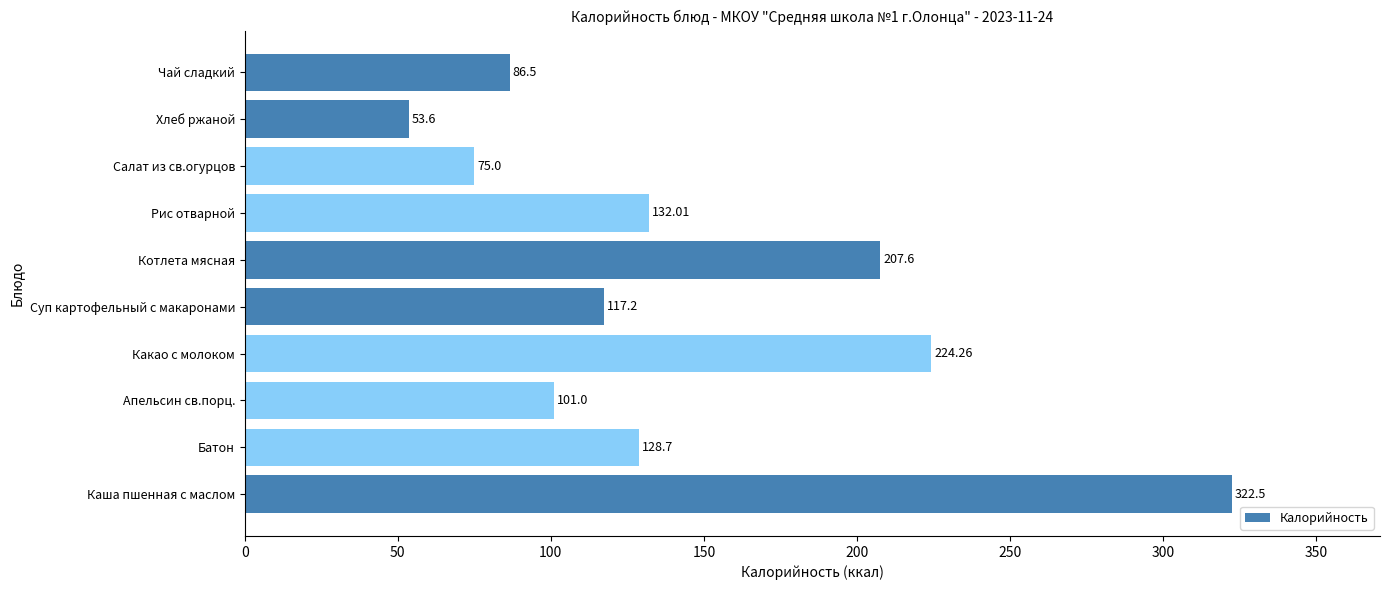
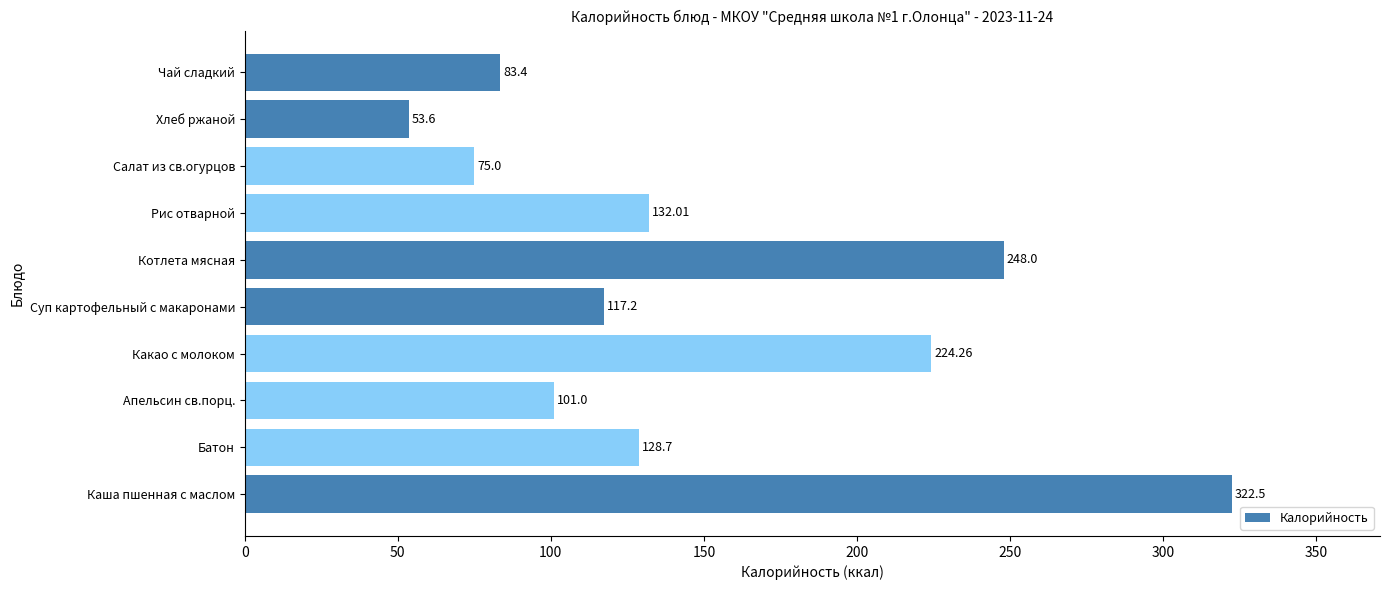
Чай сладкий: 86.5 -> 83.4
Котлета мясная: 207.6 -> 248.0
